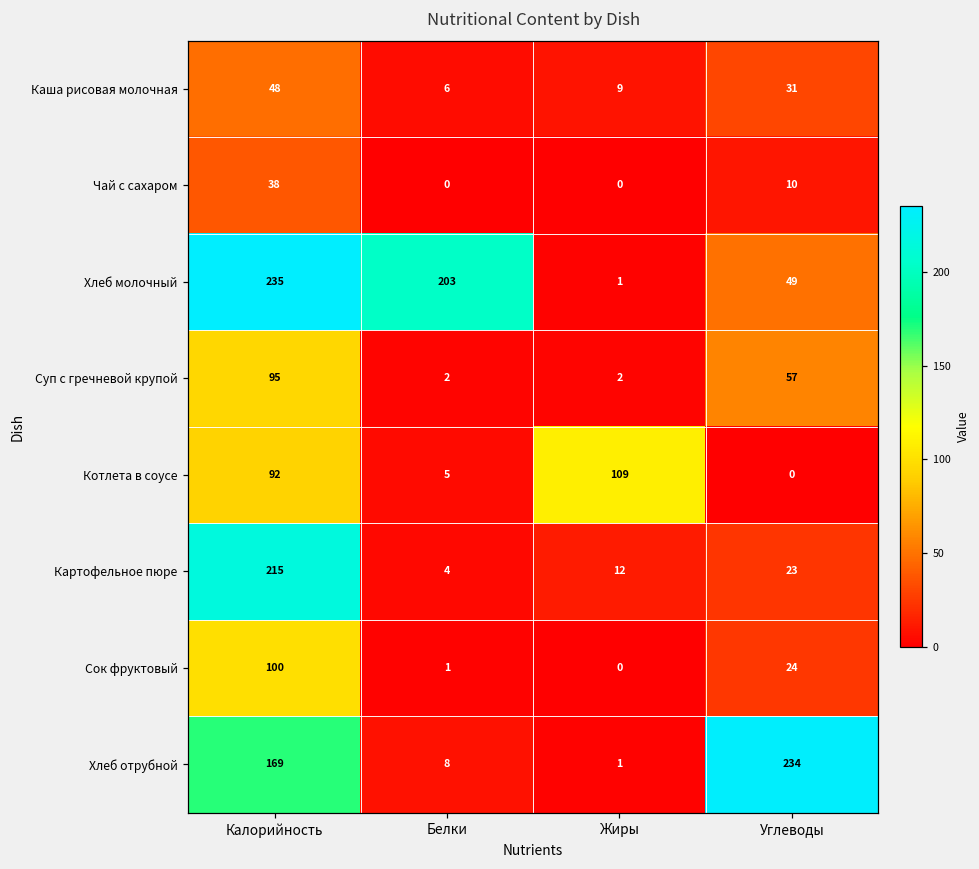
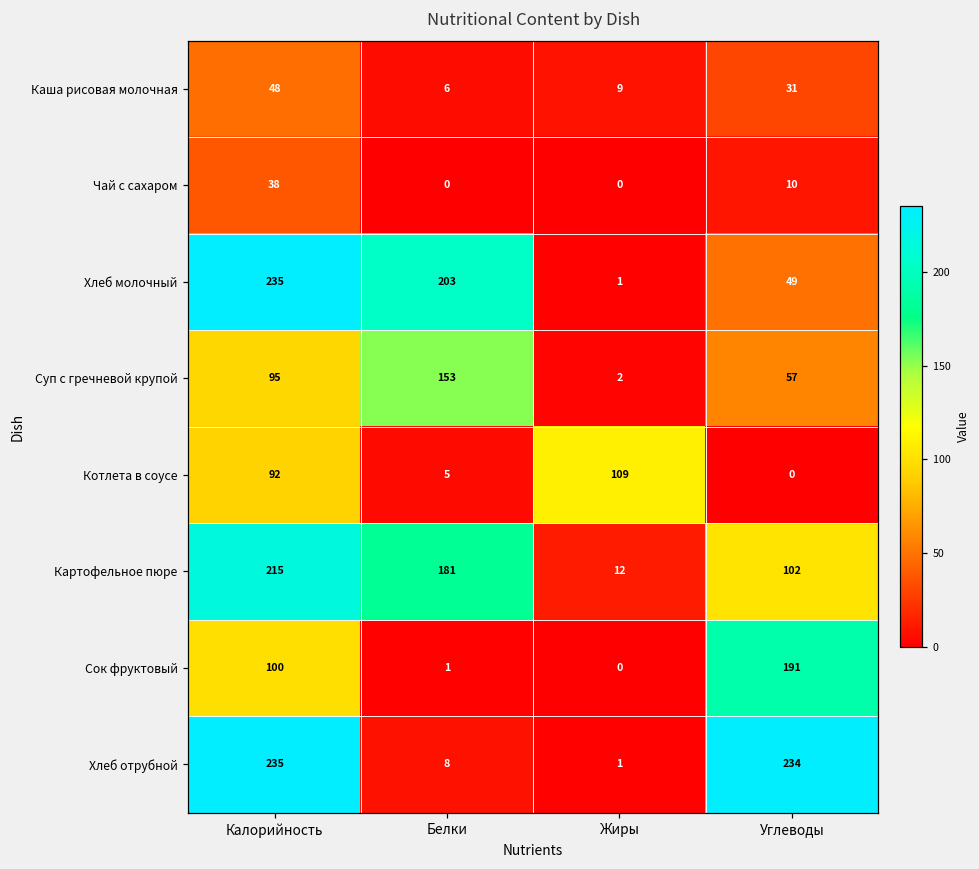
Суп с гречневой крупой, Белки: 2 -> 153
Картофельное пюре, Белки: 4 -> 181
Картофельное пюре, Углеводы: 23 -> 102
Сок фруктовый, Углеводы: 24 -> 191
Хлеб отрубной, Калорийность: 169 -> 235
